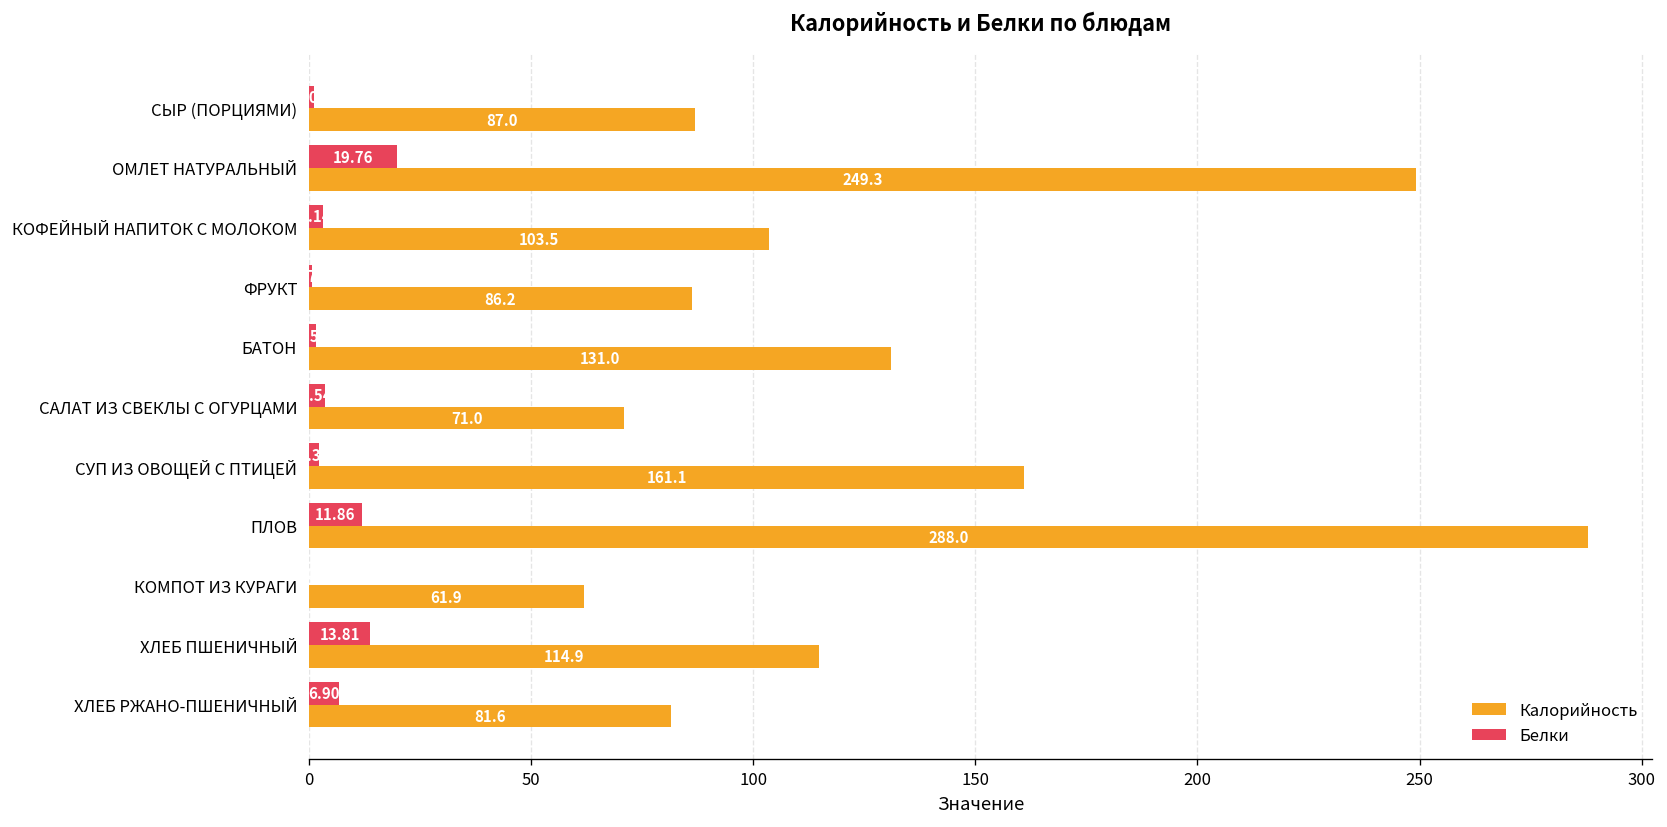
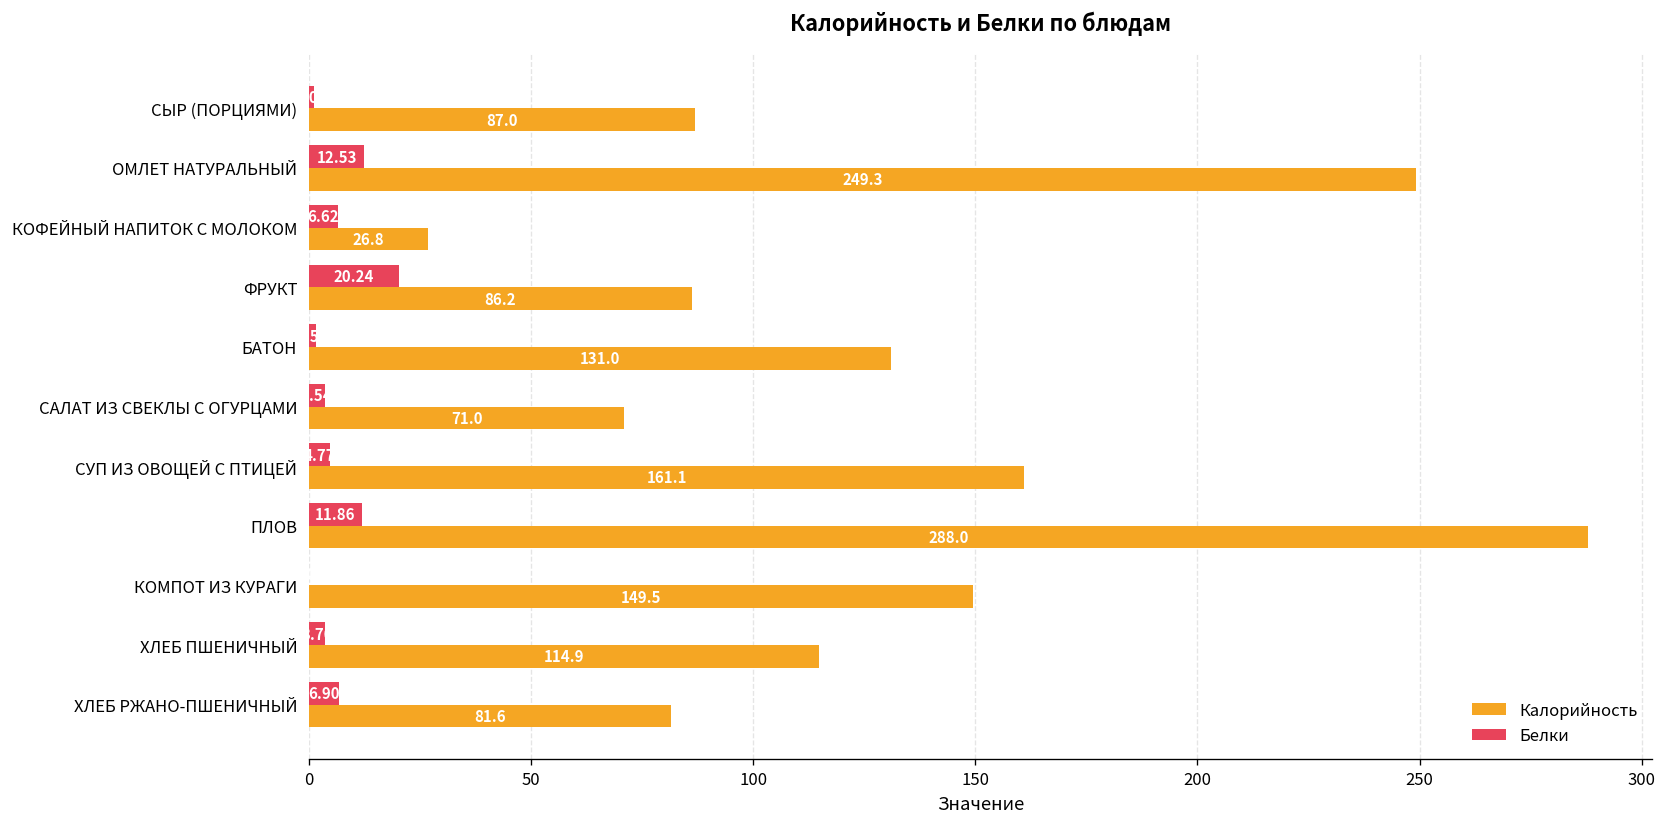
Белки, ОМЛЕТ НАТУРАЛЬНЫЙ: 19.76 -> 12.53
Белки, КОФЕЙНЫЙ НАПИТОК С МОЛОКОМ: 3 -> 7
Калорийность, КОФЕЙНЫЙ НАПИТОК С МОЛОКОМ: 103.5 -> 26.8
Белки, ФРУКТ: 1 -> 20
Белки, СУП ИЗ ОВОЩЕЙ С ПТИЦЕЙ: 2 -> 5
Калорийность, КОМПОТ ИЗ КУРАГИ: 61.9 -> 149.5
Белки, ХЛЕБ ПШЕНИЧНЫЙ: 13.81 -> 3.70
